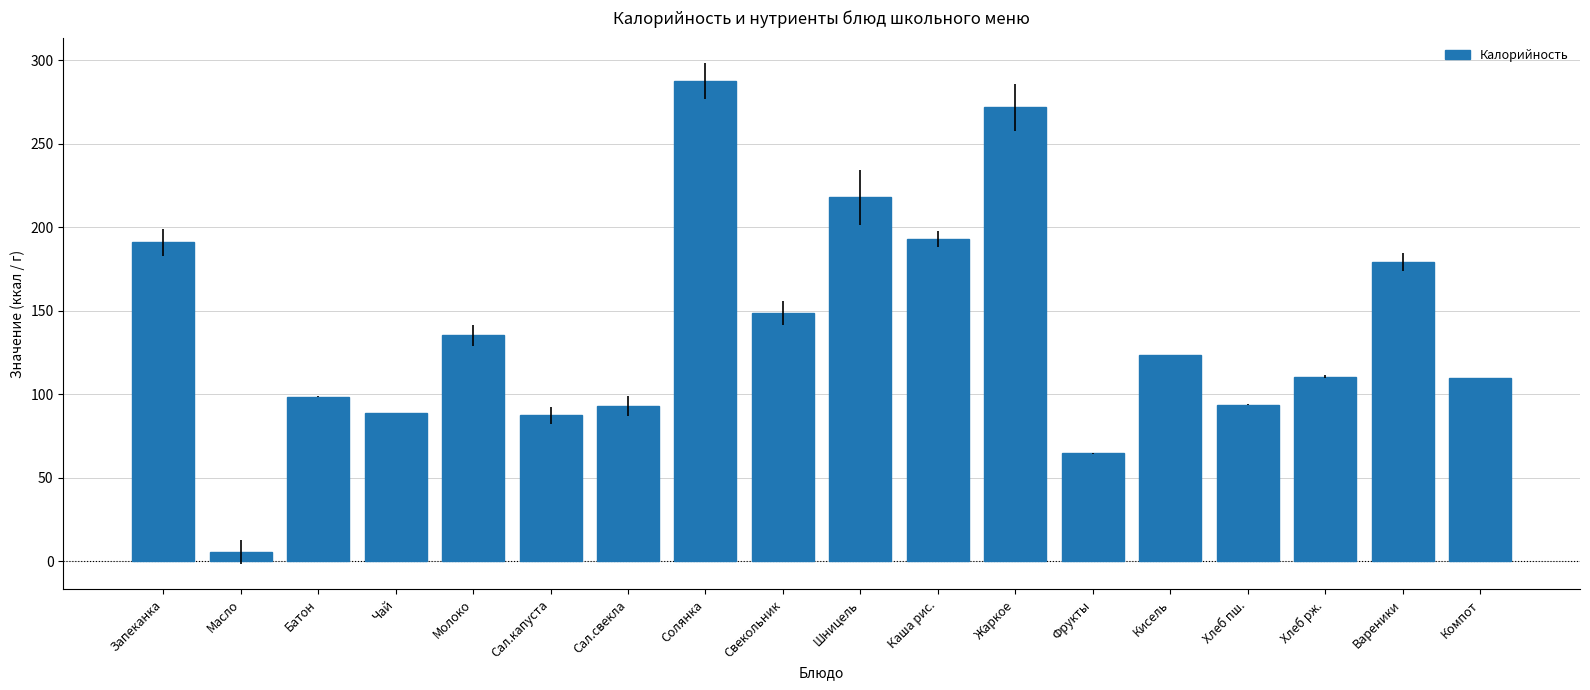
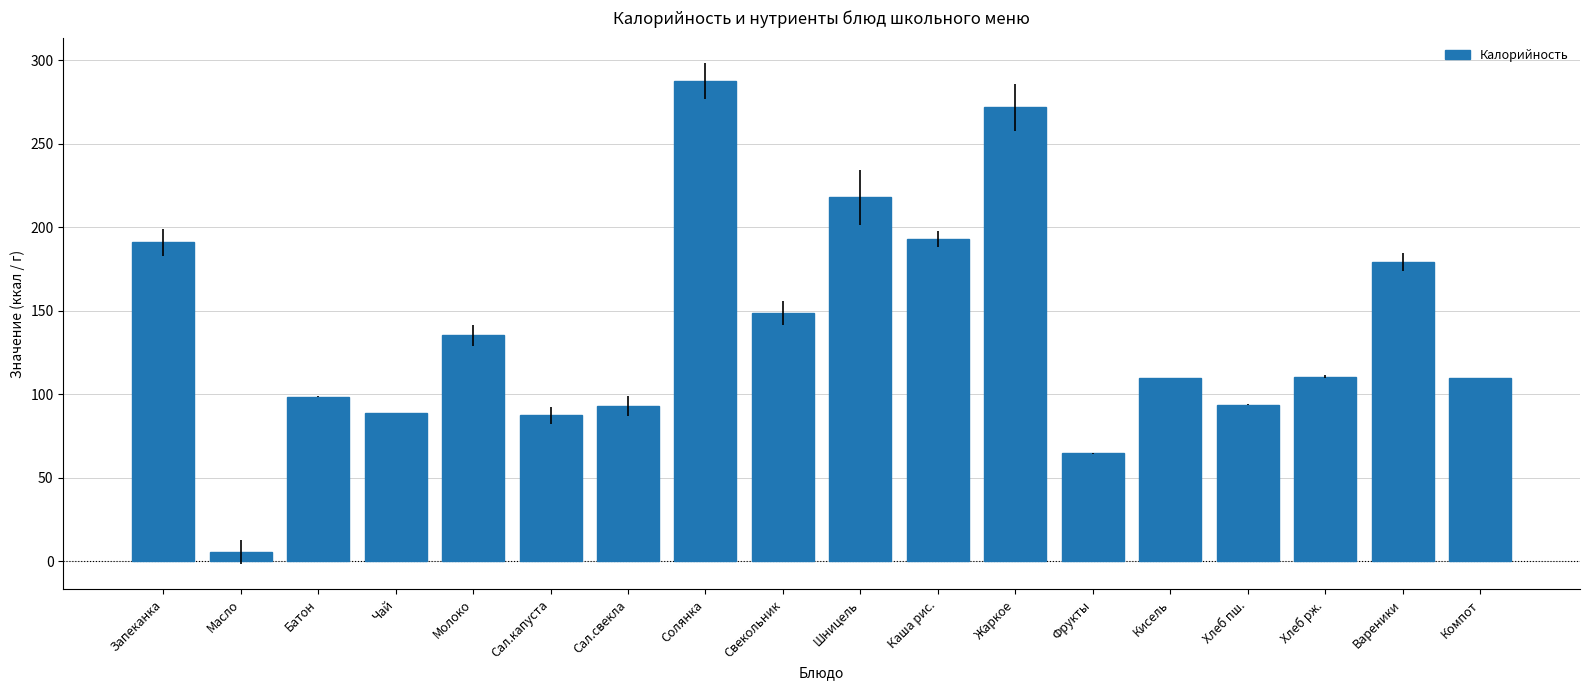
Кисель: 124 -> 110
